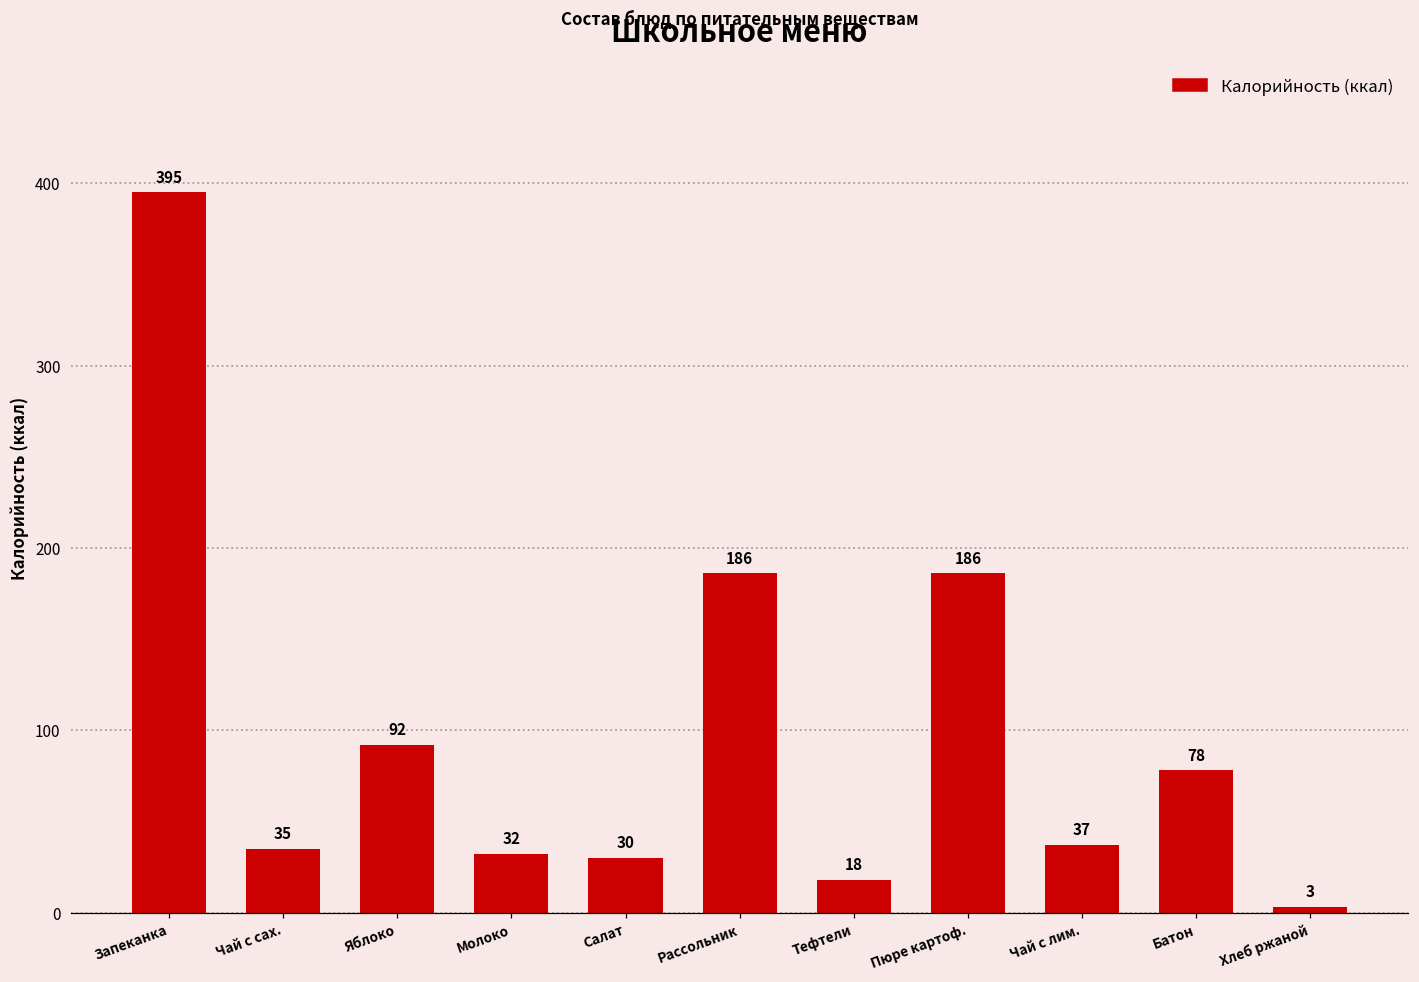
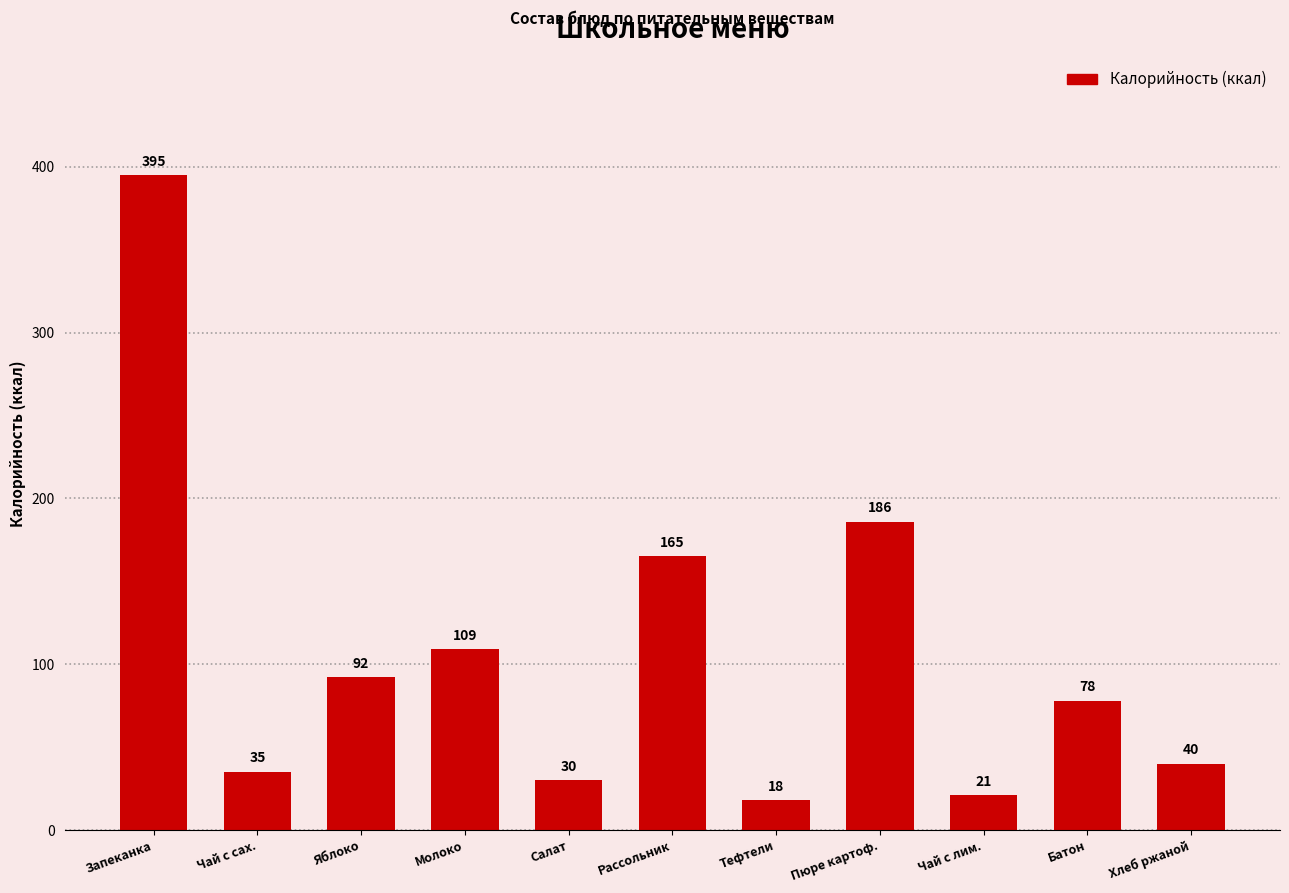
Молоко: 32 -> 109
Рассольник: 186 -> 165
Чай с лим.: 37 -> 21
Хлеб ржаной: 3 -> 40
